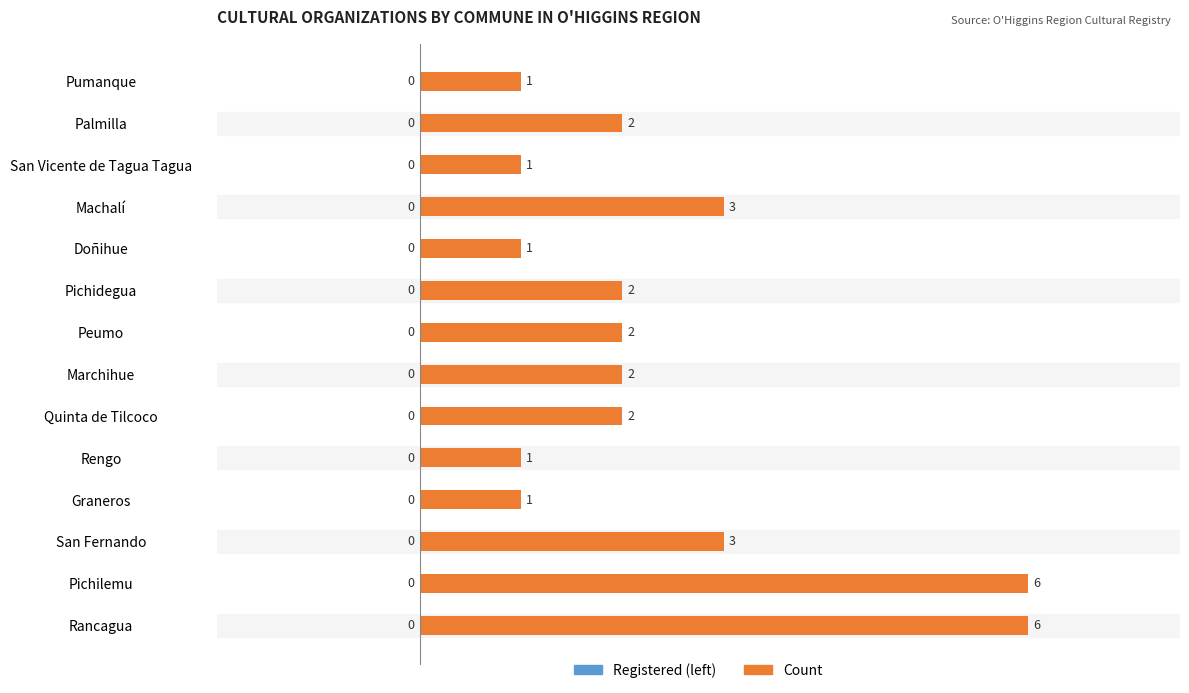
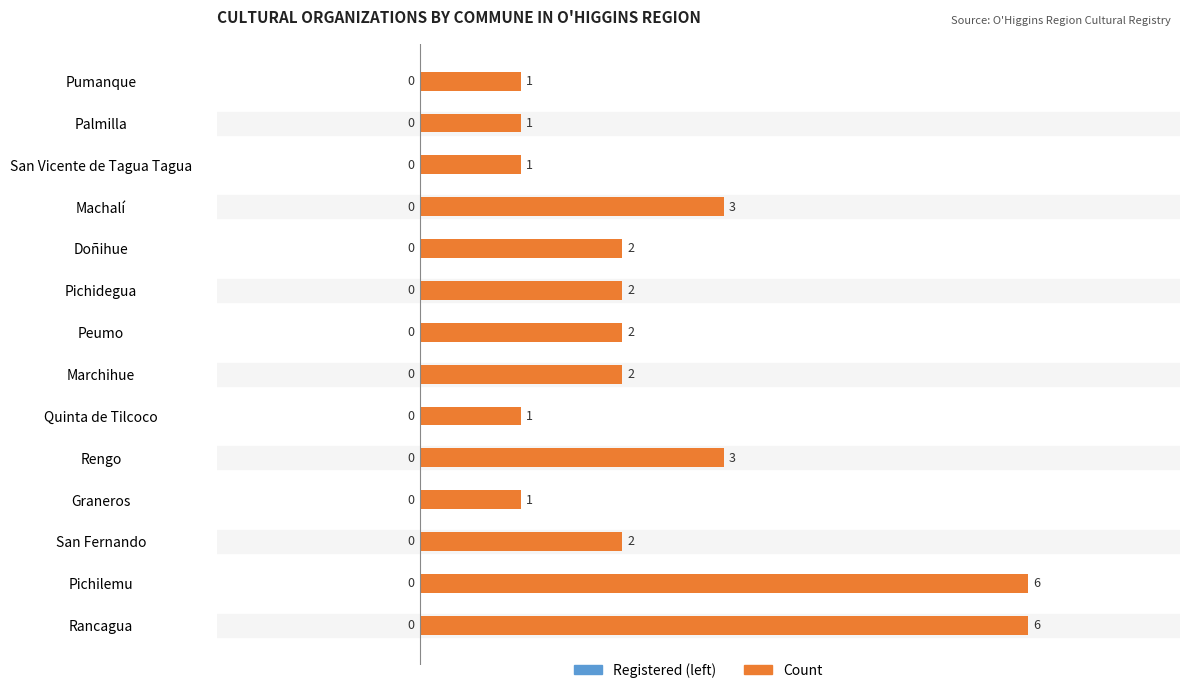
Count, Palmilla: 2 -> 1
Count, Doñihue: 1 -> 2
Count, Quinta de Tilcoco: 2 -> 1
Count, Rengo: 1 -> 3
Count, San Fernando: 3 -> 2
